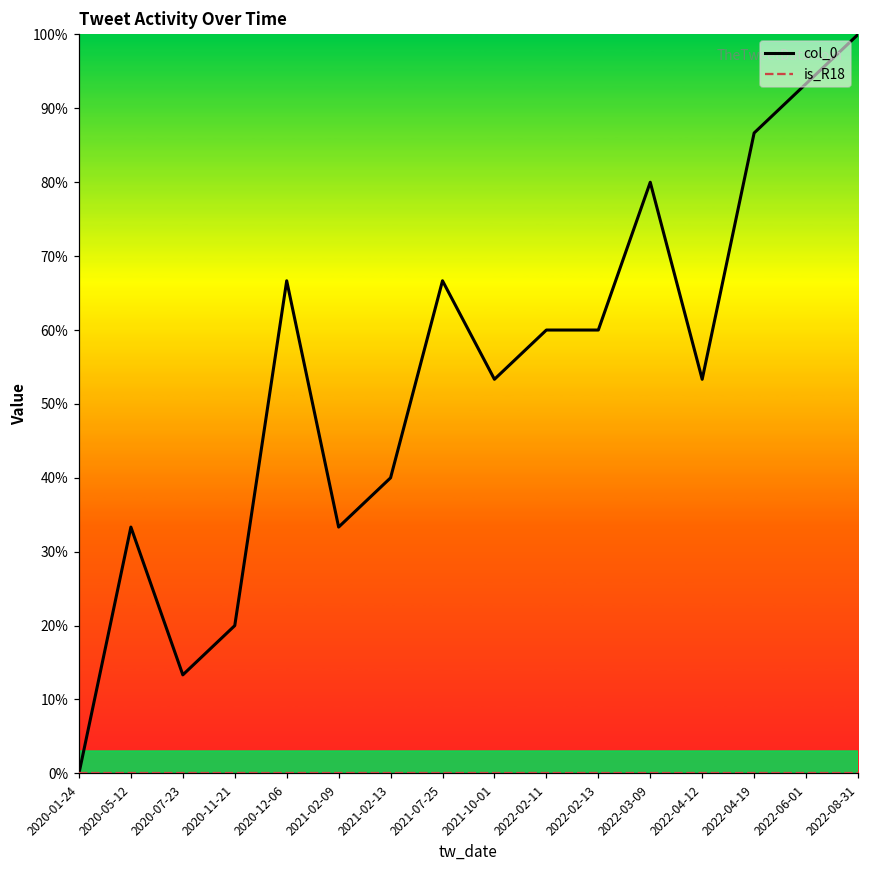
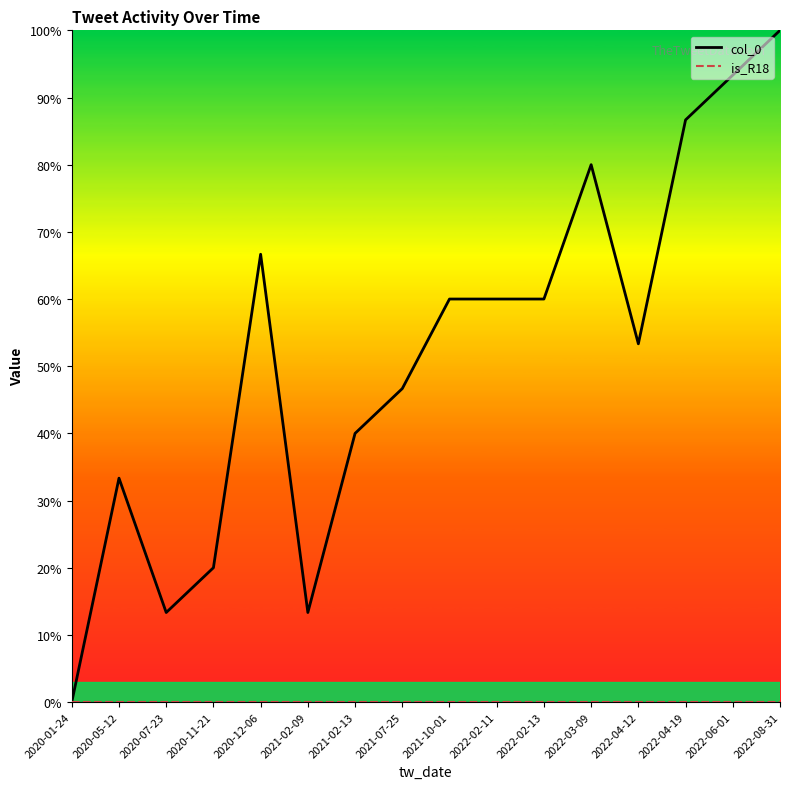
col_0, 2021-02-09: 33% -> 13%
col_0, 2021-07-25: 67% -> 47%
col_0, 2021-10-01: 53% -> 60%
